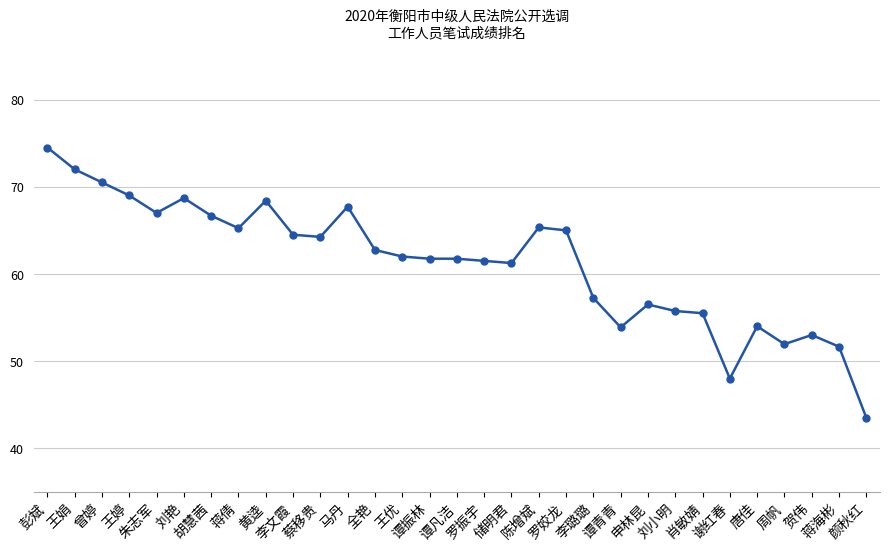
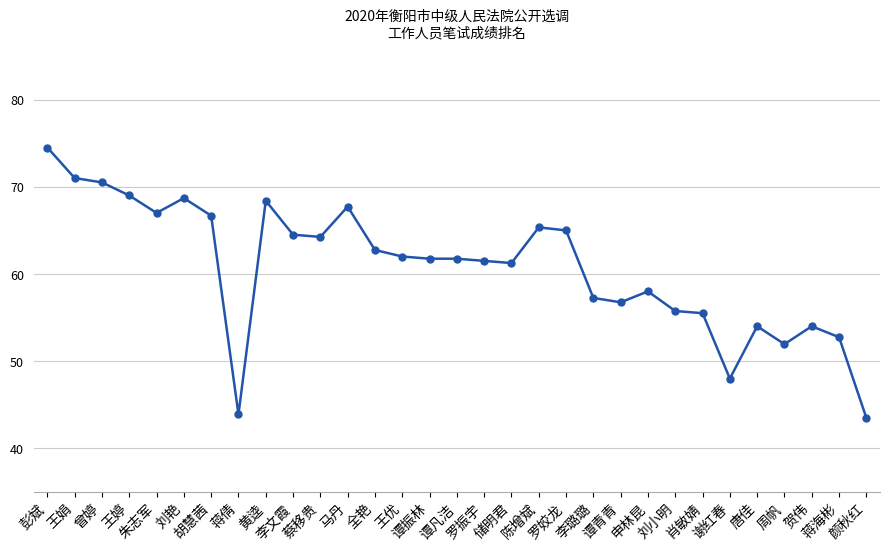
王娟: 72 -> 71
蒋倩: 65 -> 44
谭青青: 54 -> 57
申林昆: 57 -> 58
贺伟: 53 -> 54
蒋海彬: 52 -> 53
